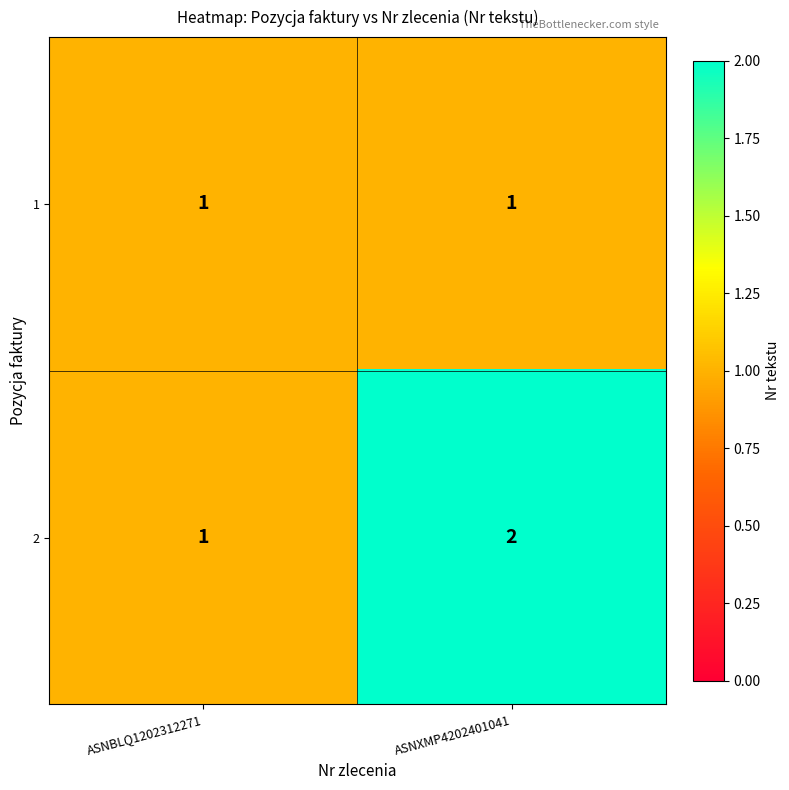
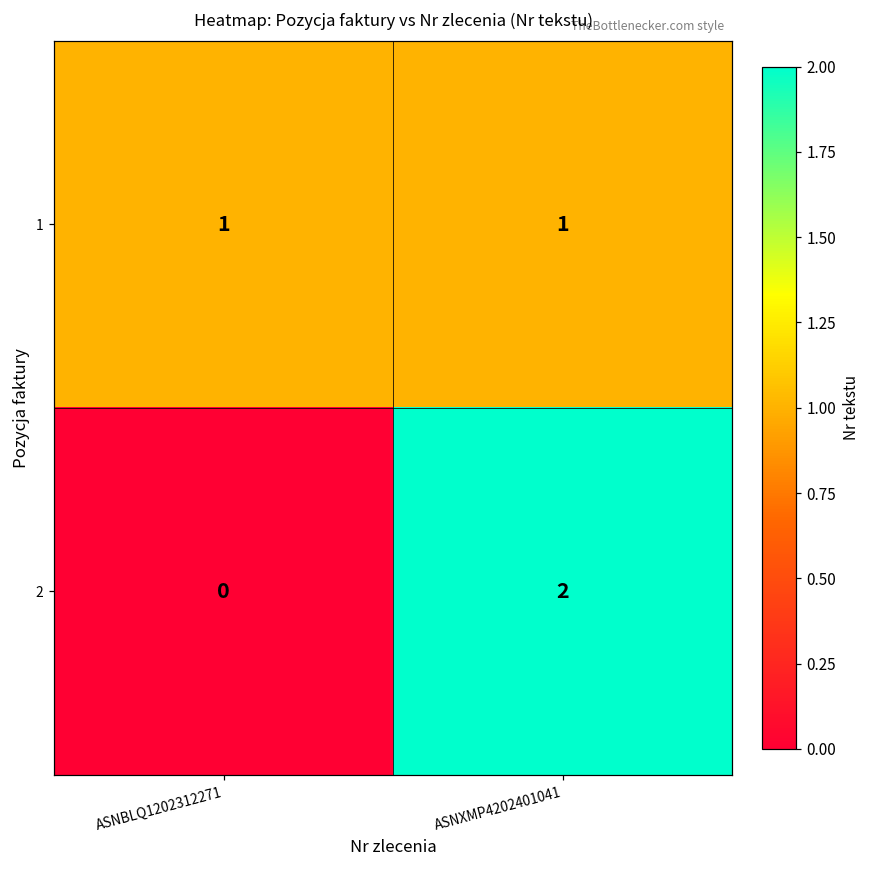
2, ASNBLQ1202312271: 1 -> 0
